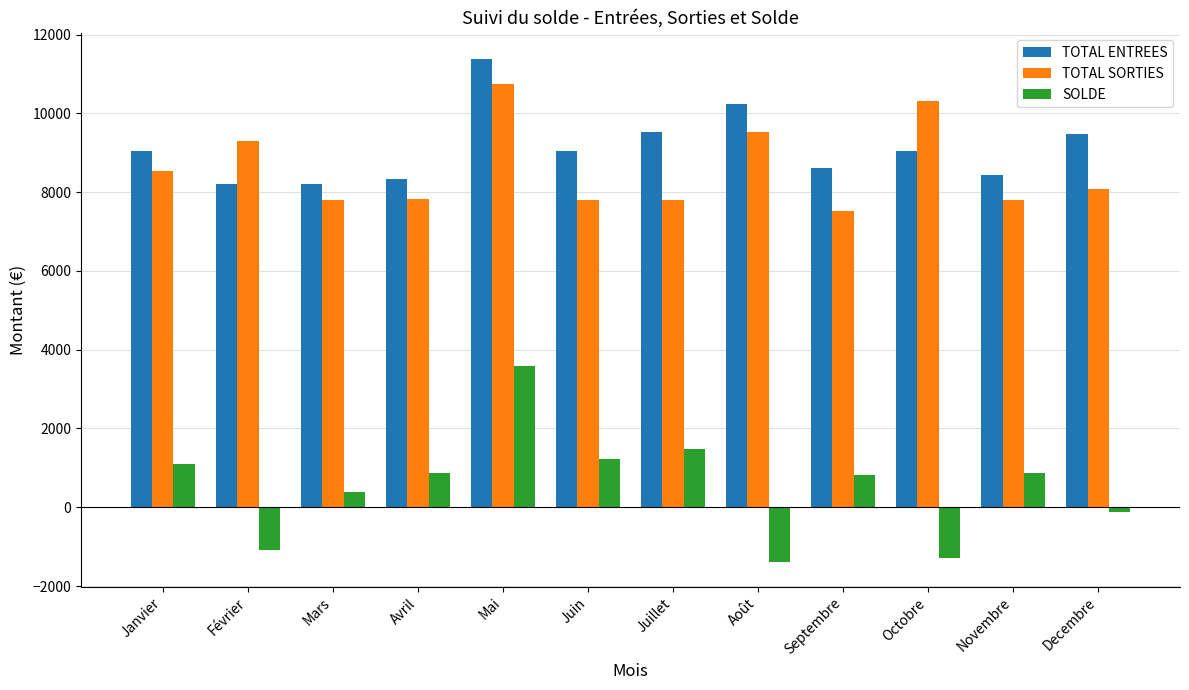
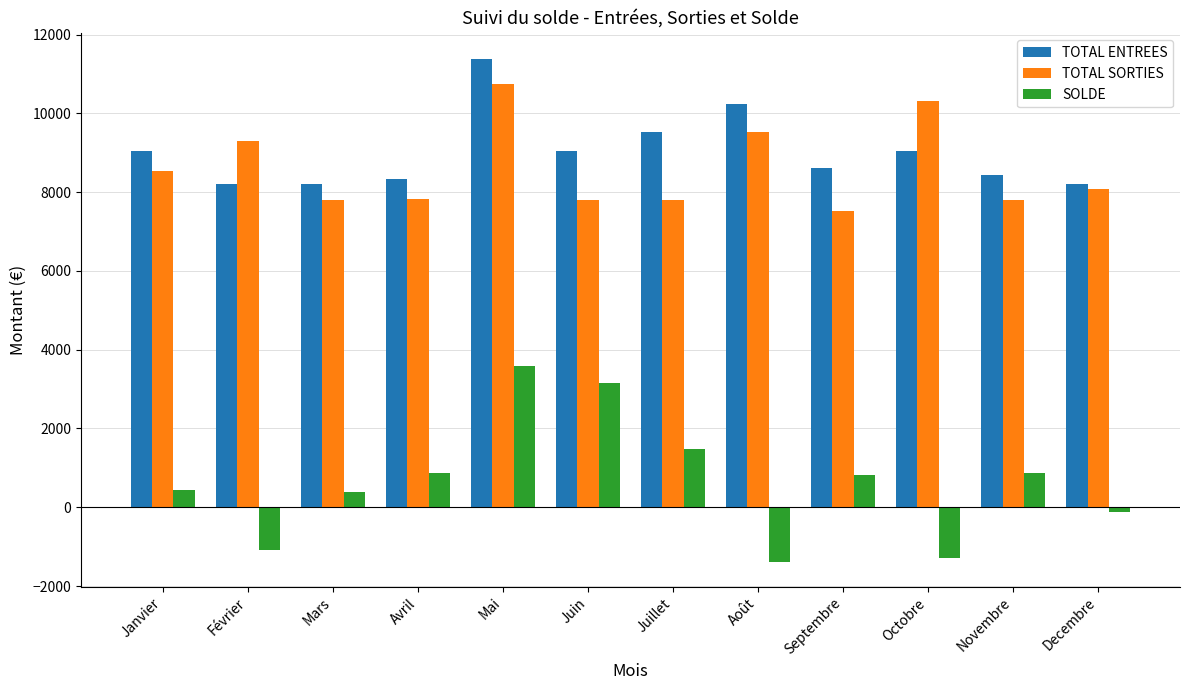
SOLDE, Janvier: 1100 -> 400
SOLDE, Juin: 1200 -> 3200
TOTAL ENTREES, Decembre: 9500 -> 8200
